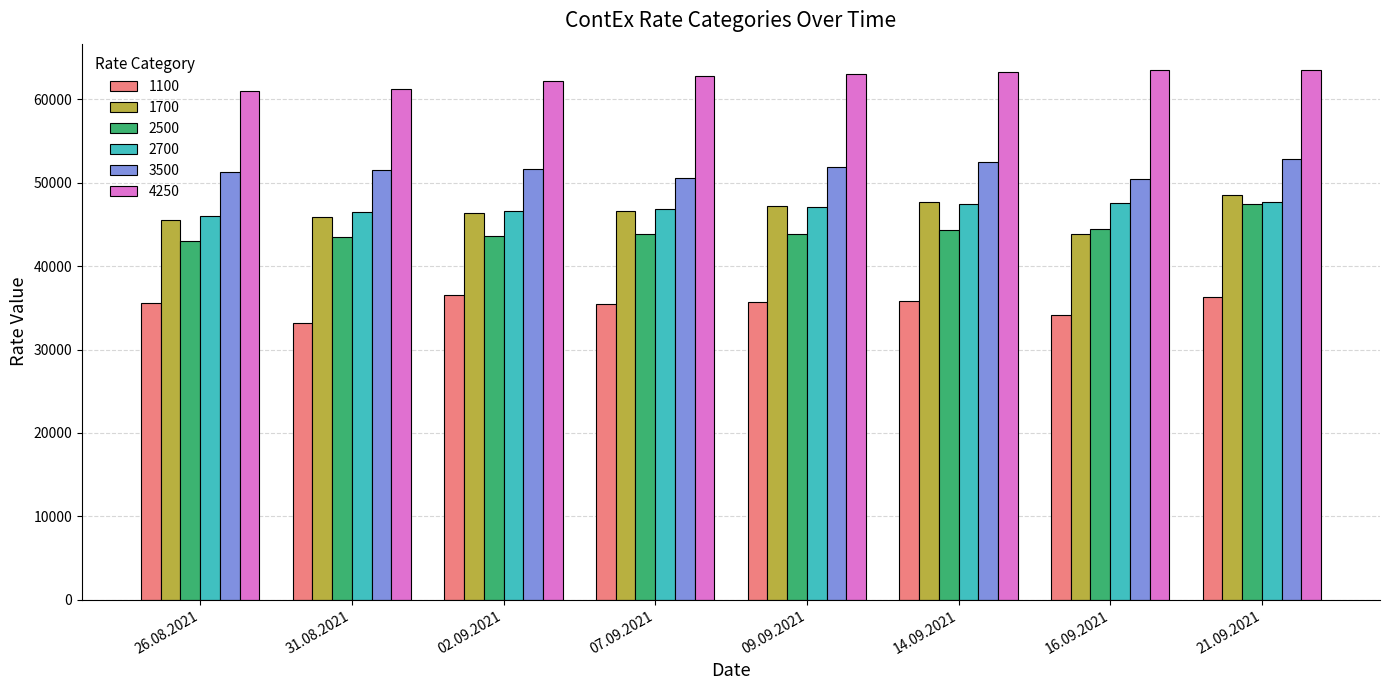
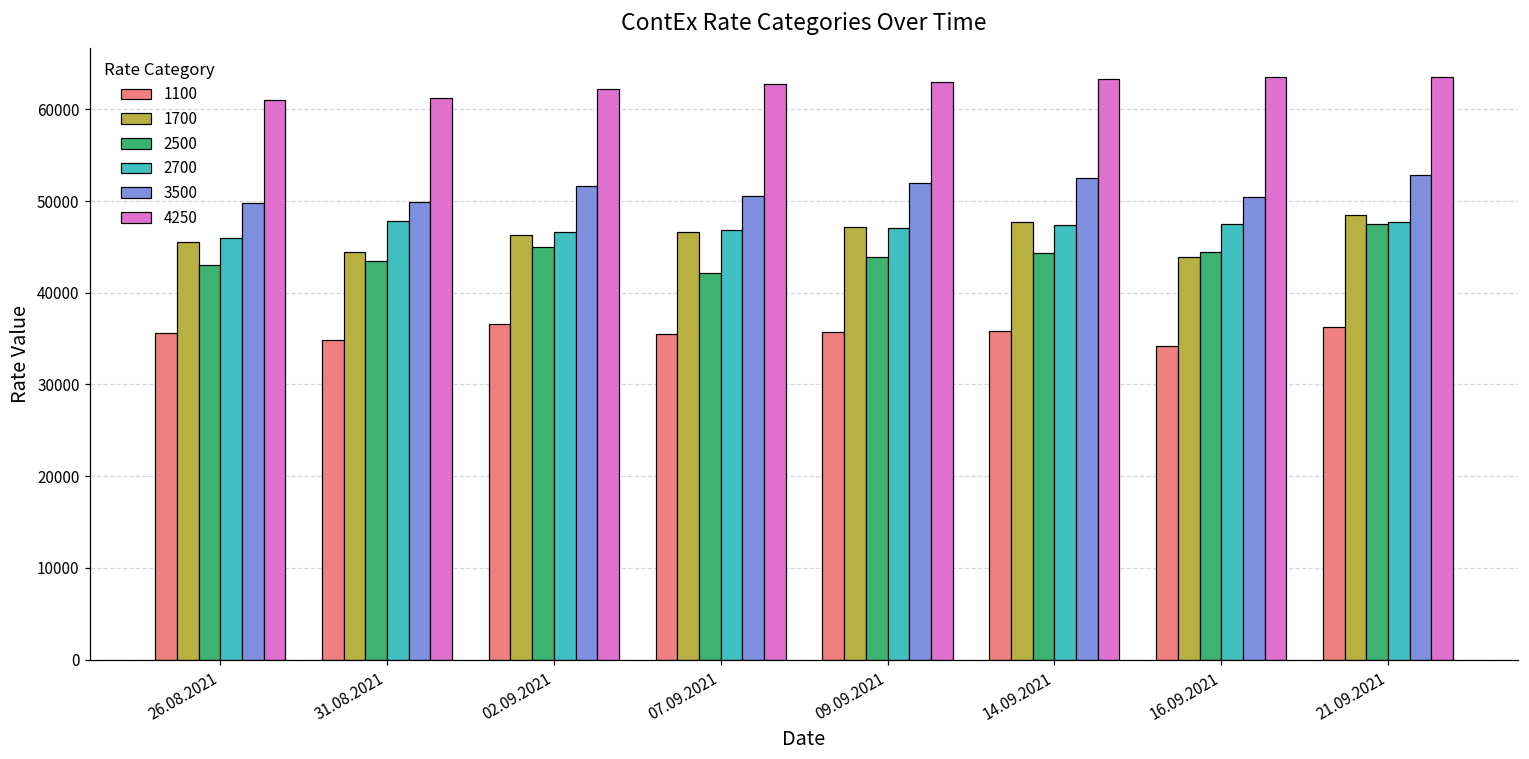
3500, 26.08.2021: 51000 -> 50000
1100, 31.08.2021: 33000 -> 35000
1700, 31.08.2021: 46000 -> 44000
2700, 31.08.2021: 46000 -> 48000
3500, 31.08.2021: 52000 -> 50000
2500, 02.09.2021: 44000 -> 45000
2500, 07.09.2021: 44000 -> 42000
